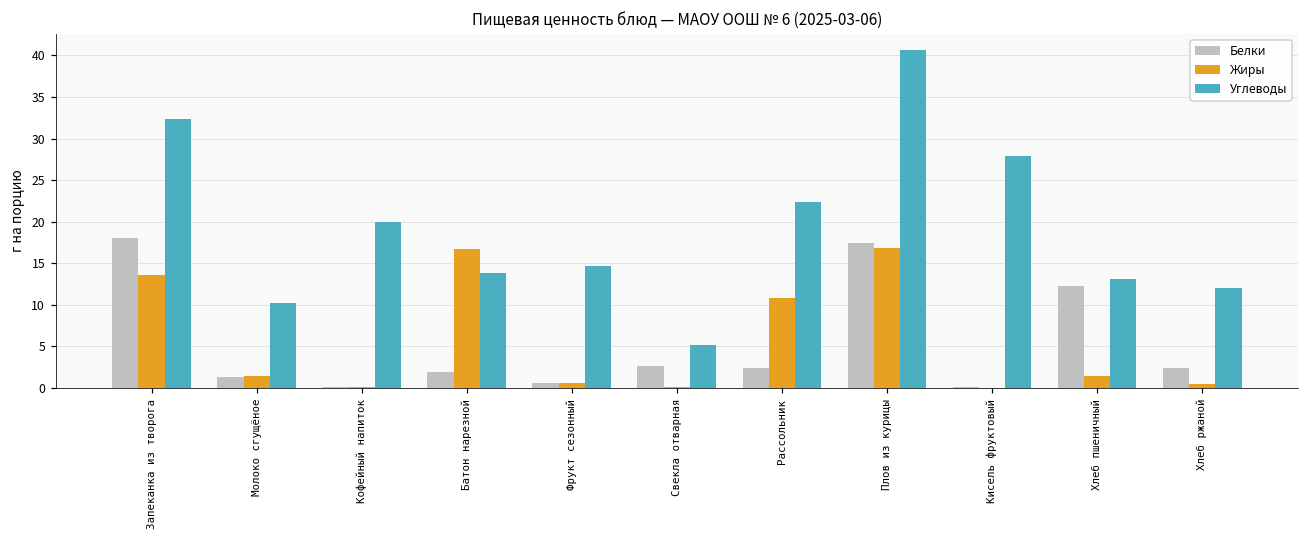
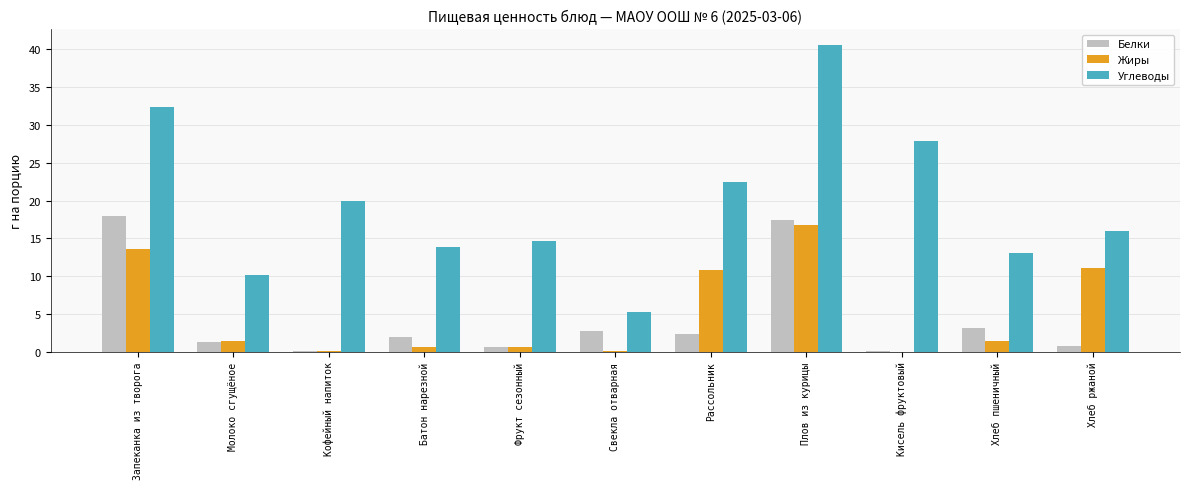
Жиры, Батон нарезной: 17 -> 1
Белки, Хлеб пшеничный: 12 -> 3
Белки, Хлеб ржаной: 2 -> 1
Жиры, Хлеб ржаной: 1 -> 11
Углеводы, Хлеб ржаной: 12 -> 16
